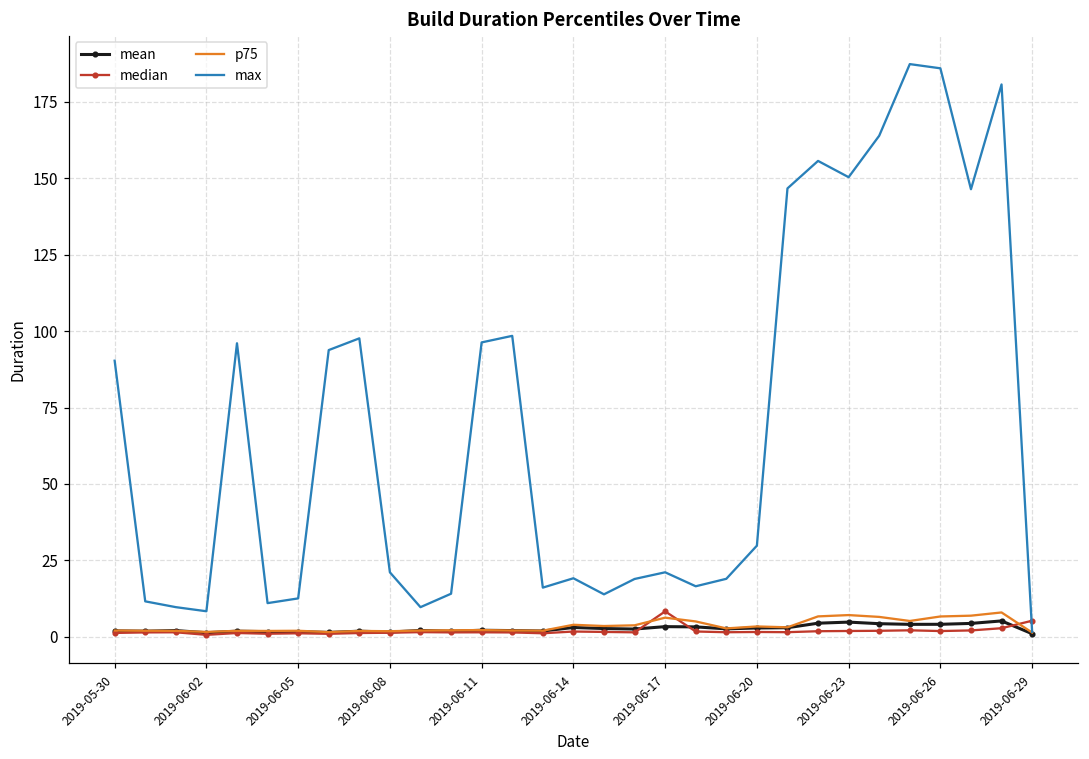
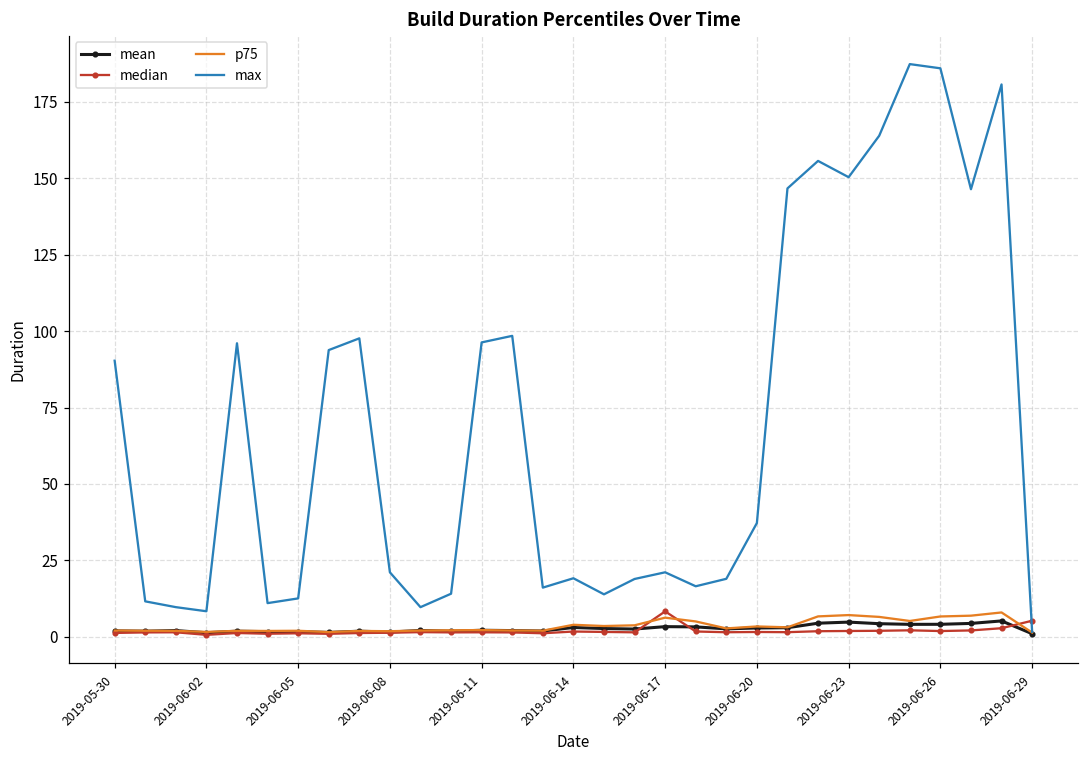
max, 2019-06-20: 30 -> 37
